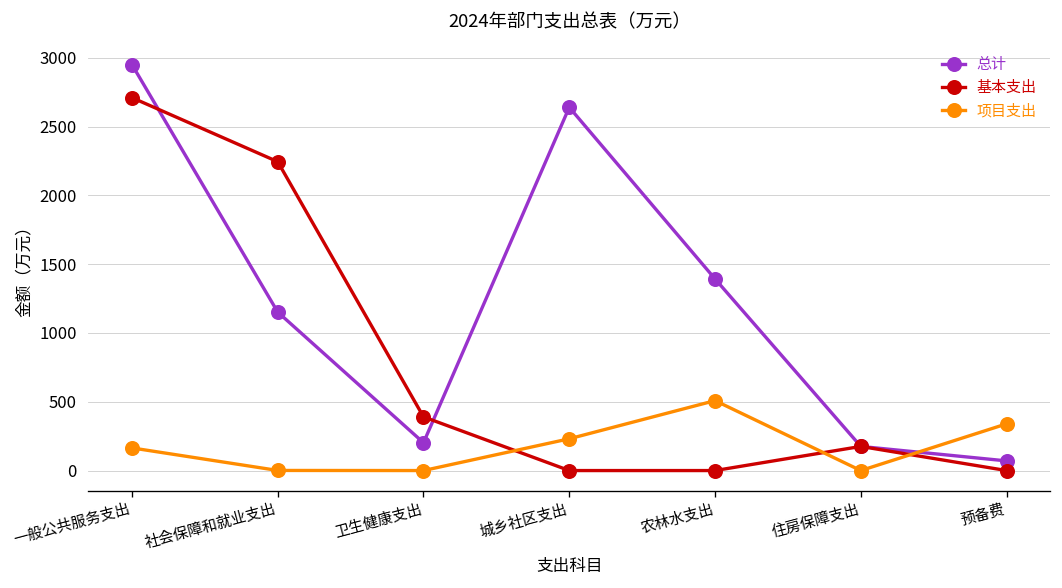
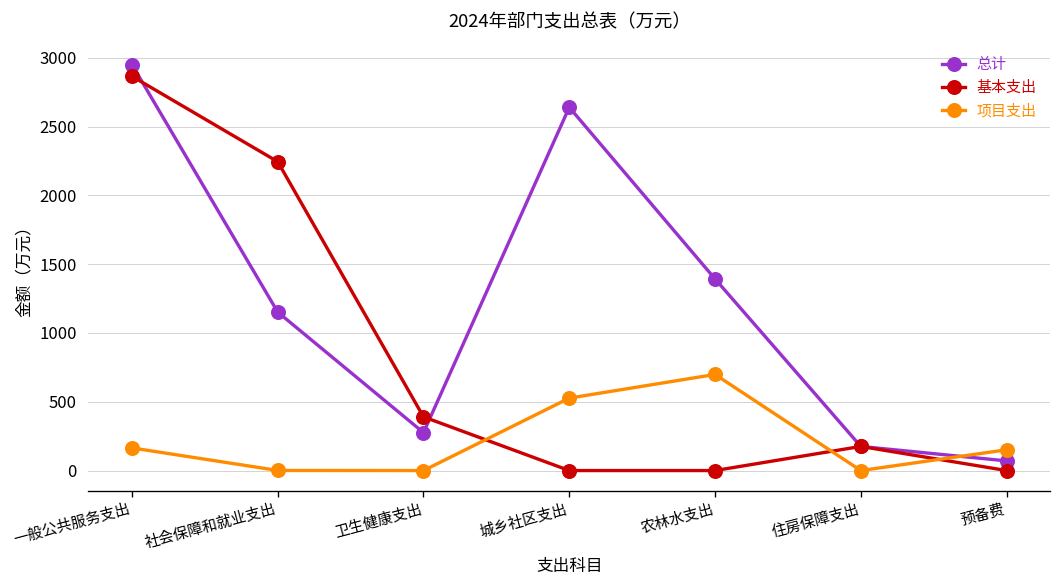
基本支出, 一般公共服务支出: 2710 -> 2870
总计, 卫生健康支出: 200 -> 280
项目支出, 城乡社区支出: 230 -> 530
项目支出, 农林水支出: 510 -> 700
项目支出, 预备费: 340 -> 150
